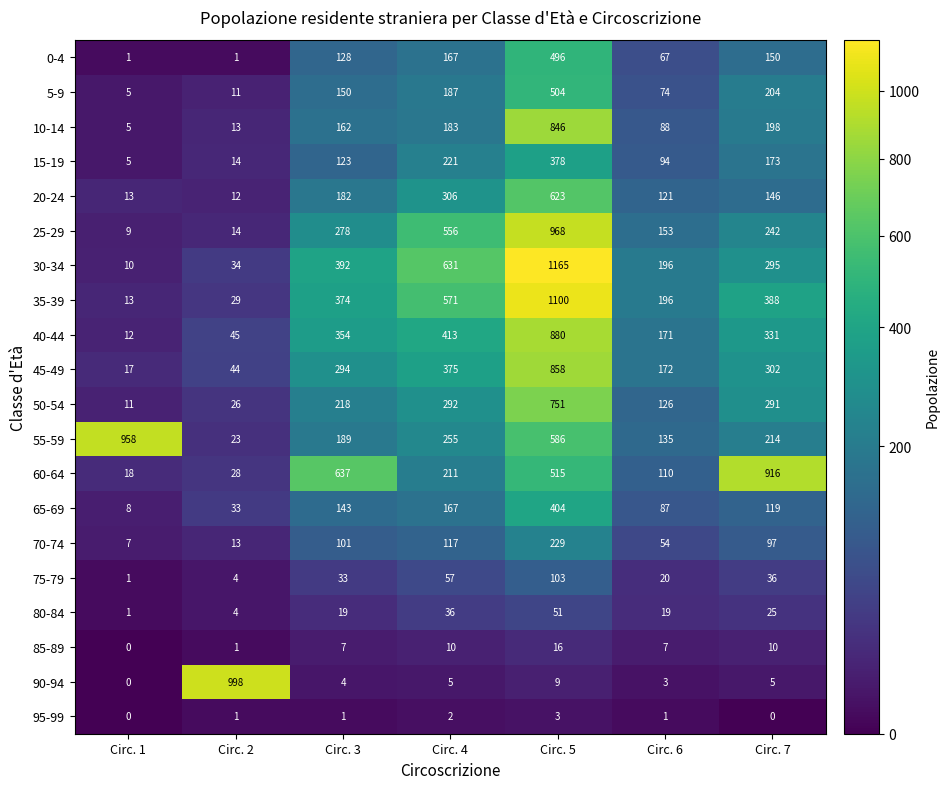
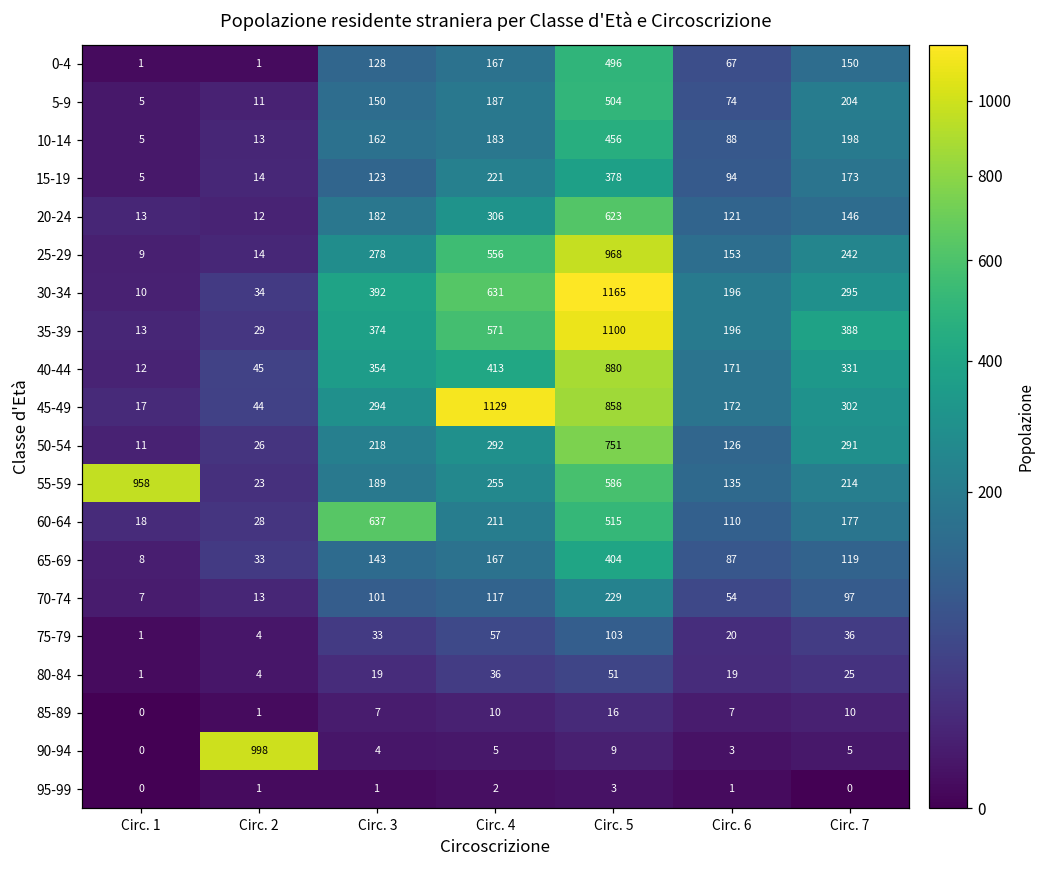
10-14, Circ. 5: 846 -> 456
45-49, Circ. 4: 375 -> 1129
60-64, Circ. 7: 916 -> 177
